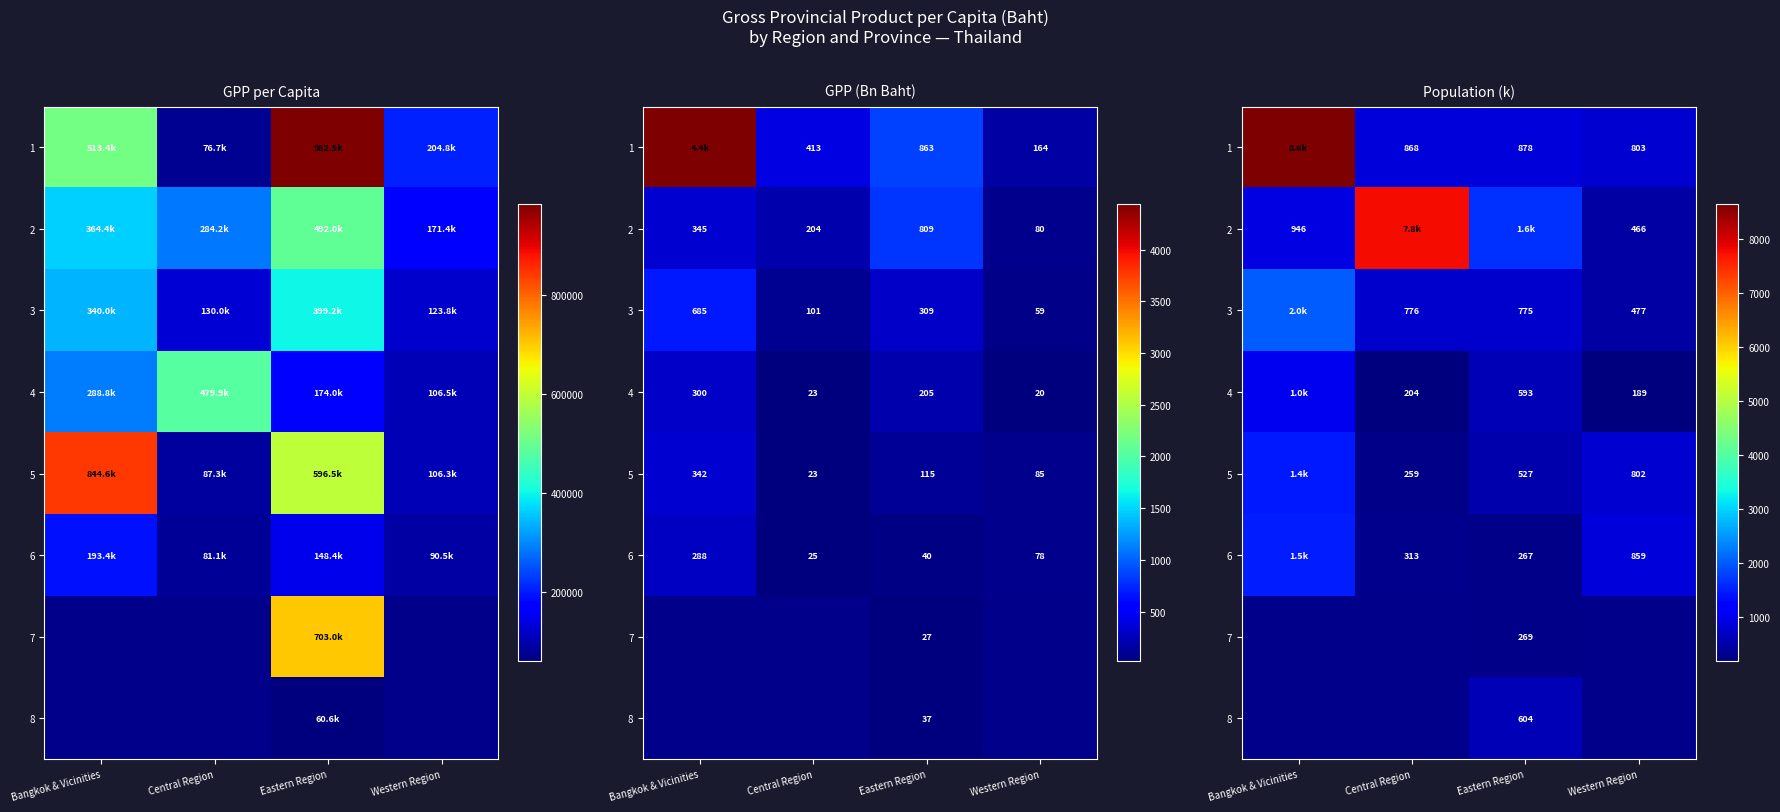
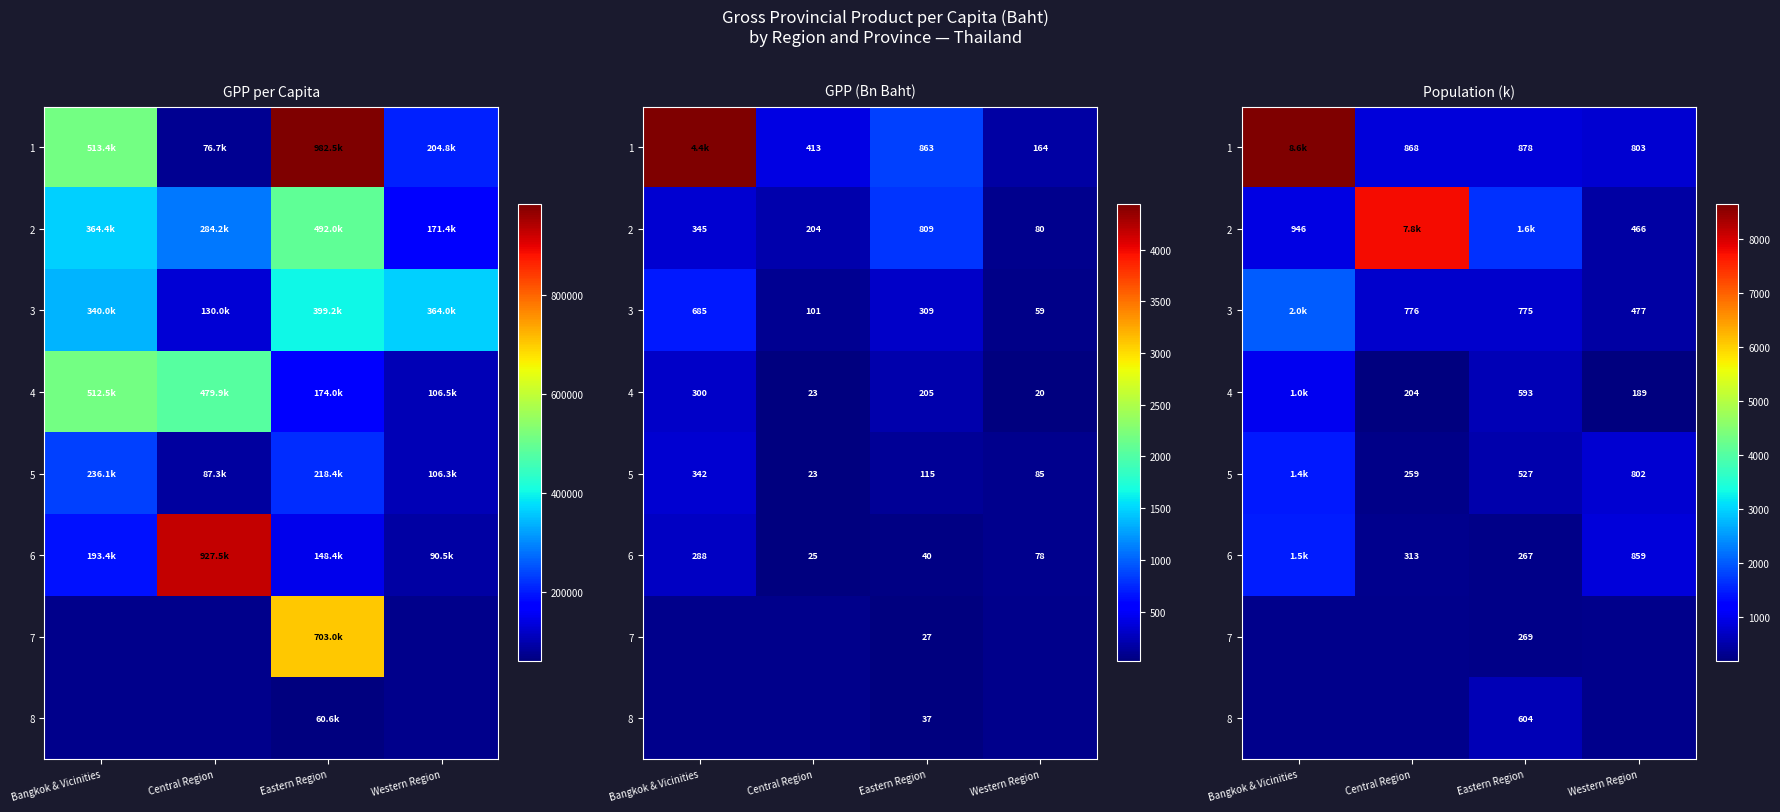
GPP per Capita, 3, Western Region: 123.8k -> 364.0k
GPP per Capita, 4, Bangkok & Vicinities: 288.8k -> 512.5k
GPP per Capita, 5, Bangkok & Vicinities: 844.6k -> 236.1k
GPP per Capita, 5, Eastern Region: 596.5k -> 218.4k
GPP per Capita, 6, Central Region: 81.1k -> 927.5k
